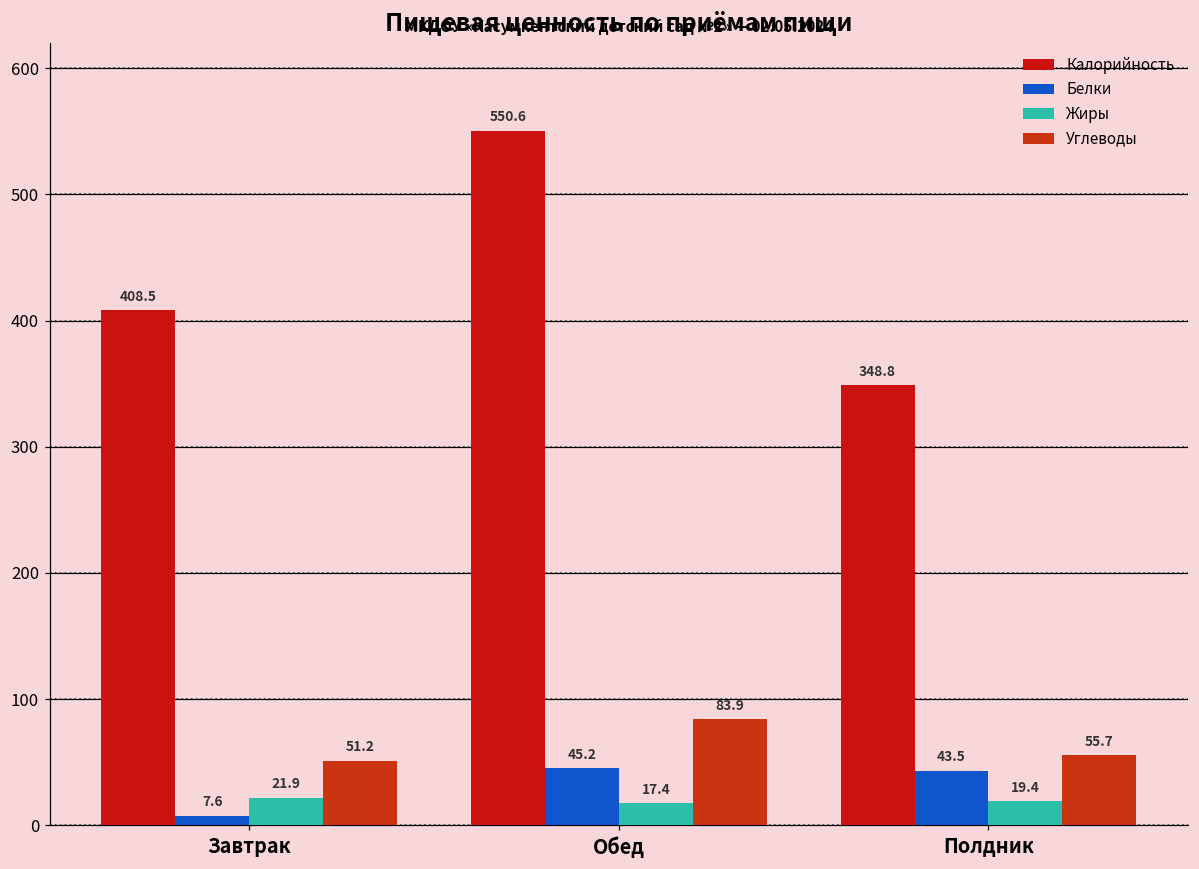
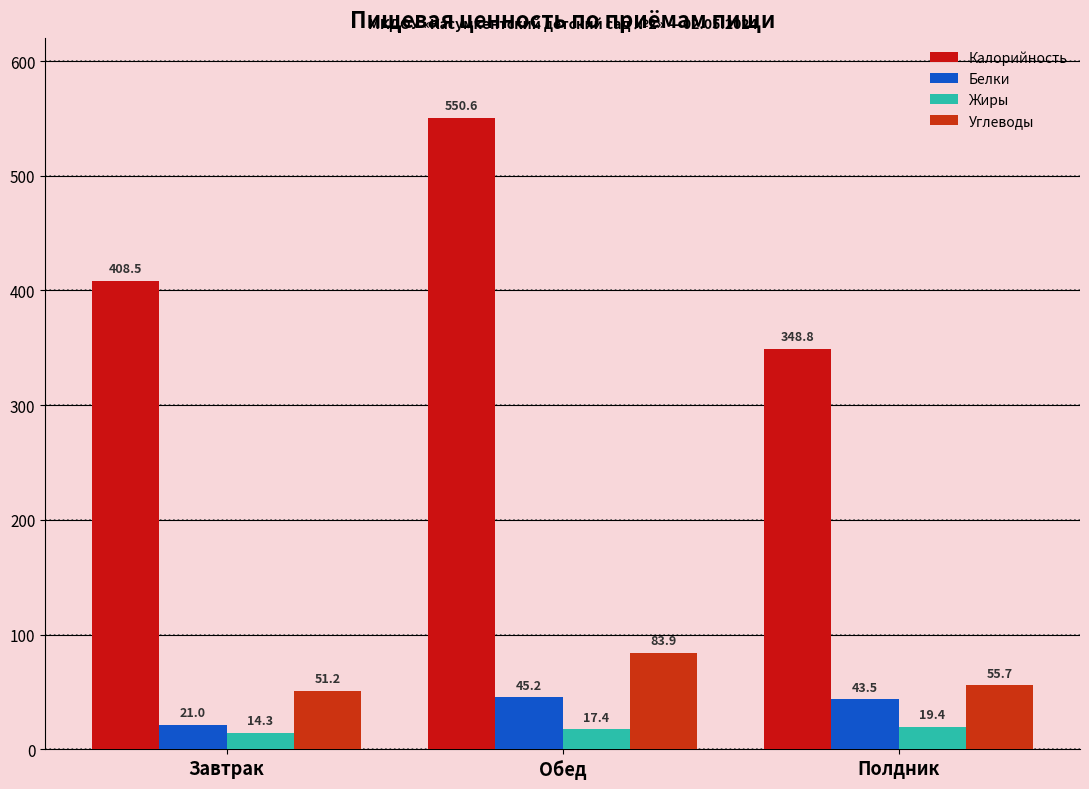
Белки, Завтрак: 7.6 -> 21.0
Жиры, Завтрак: 21.9 -> 14.3
